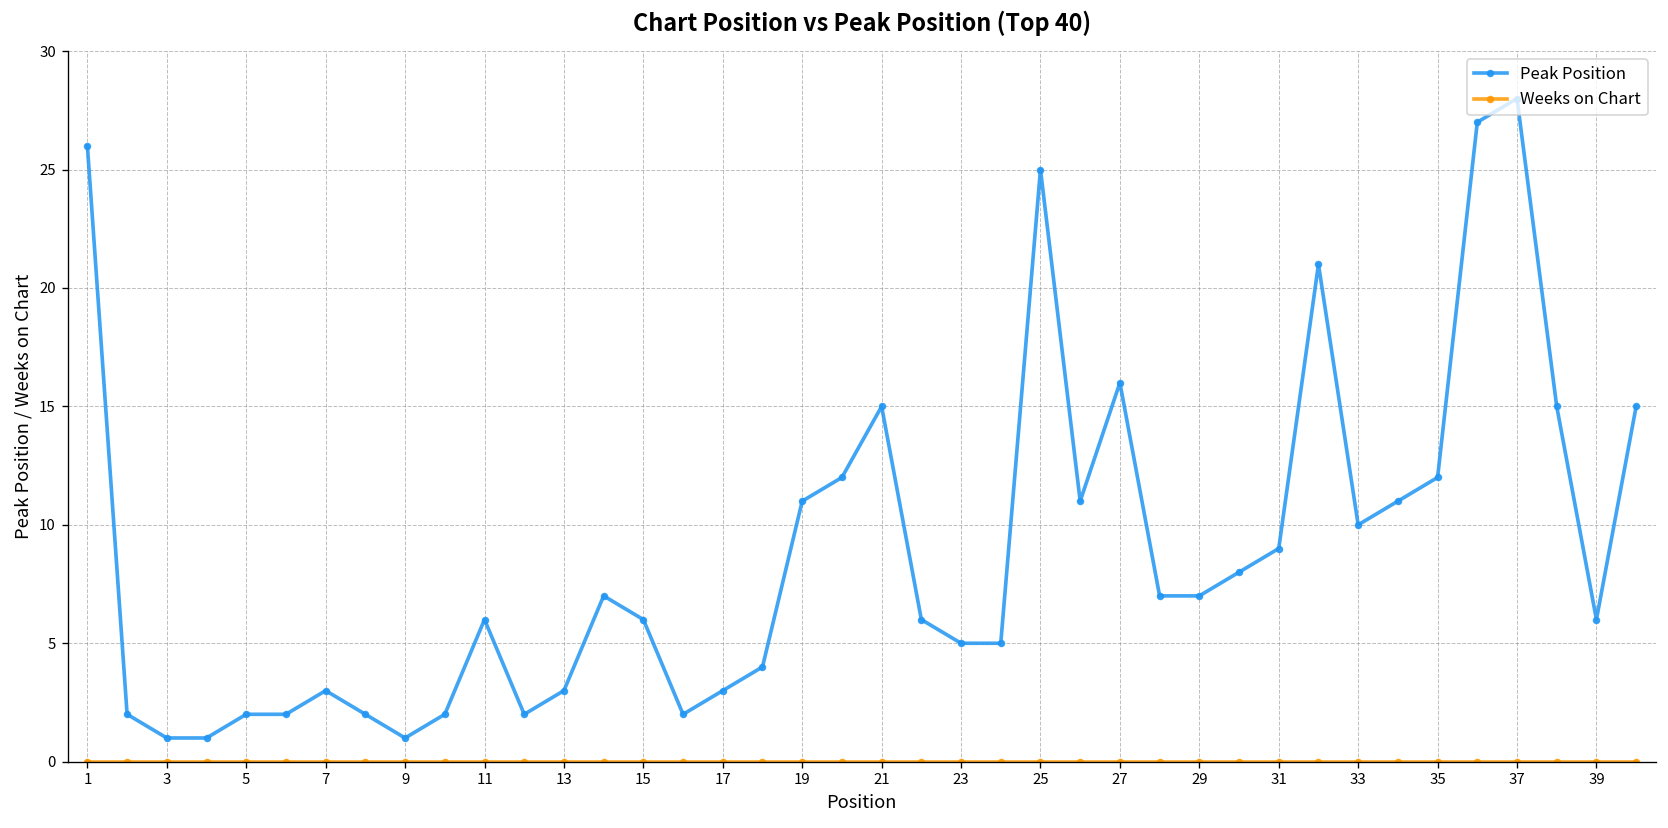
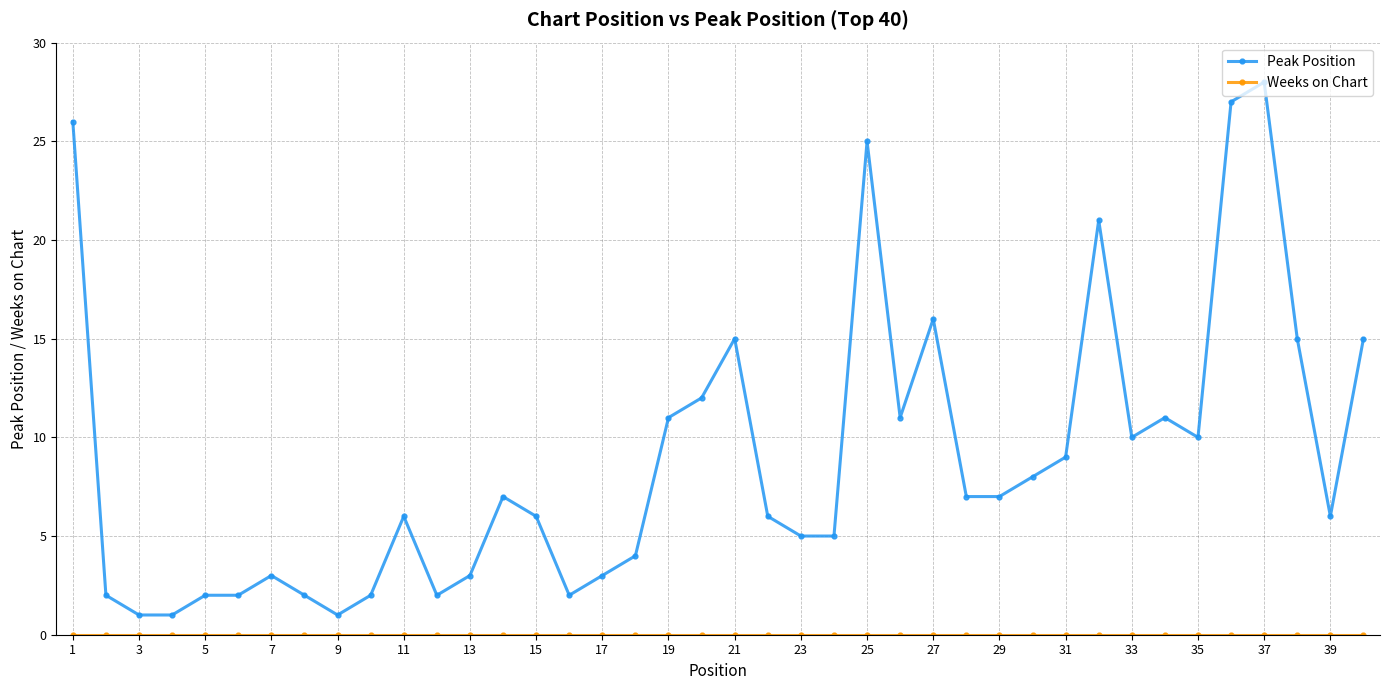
Peak Position, 35: 12 -> 10
